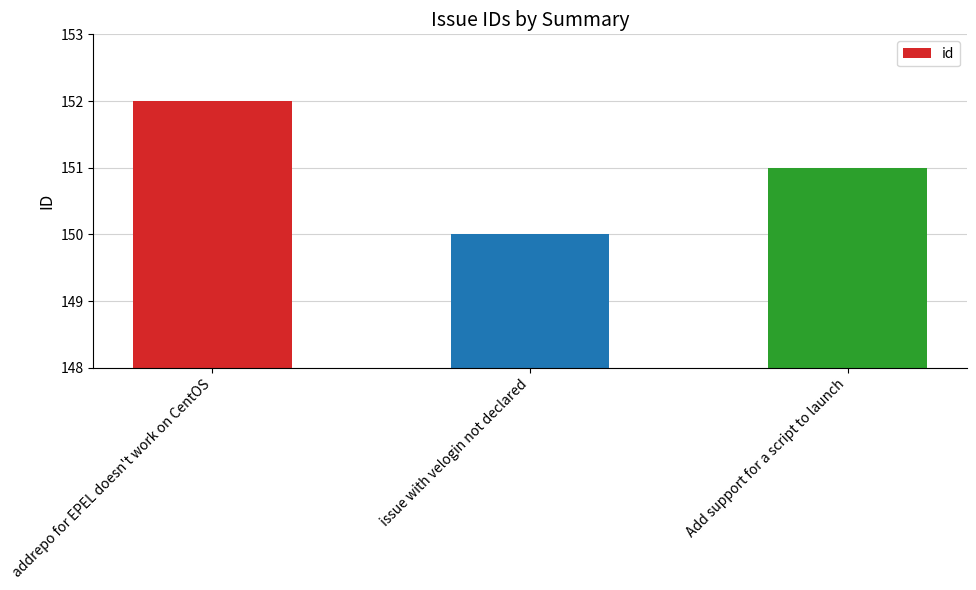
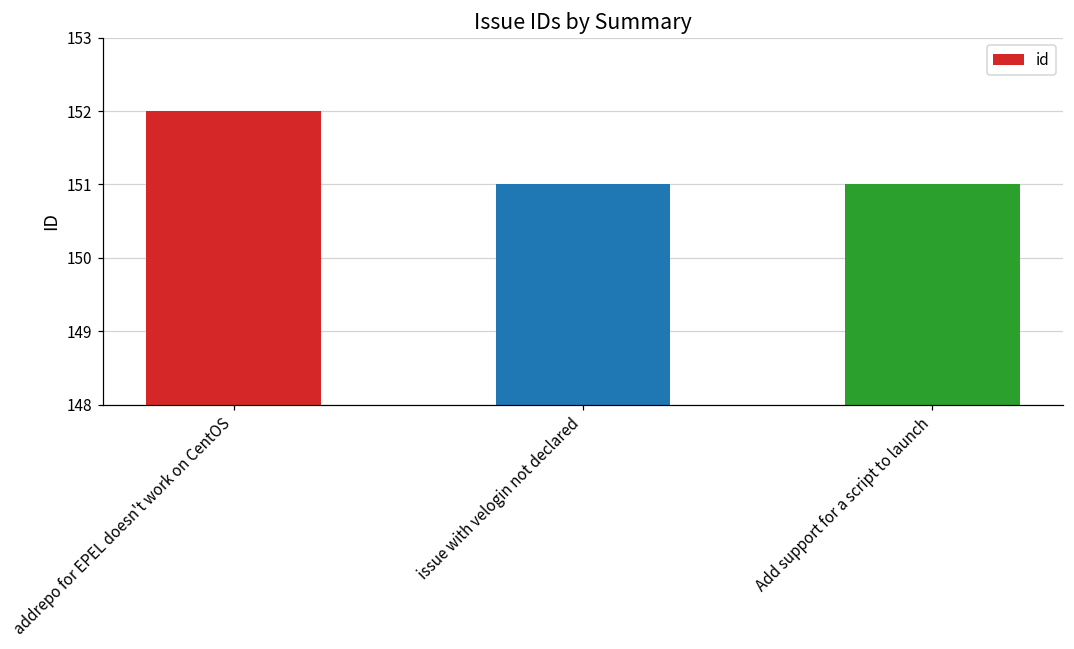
issue with velogin not declared: 150 -> 151
